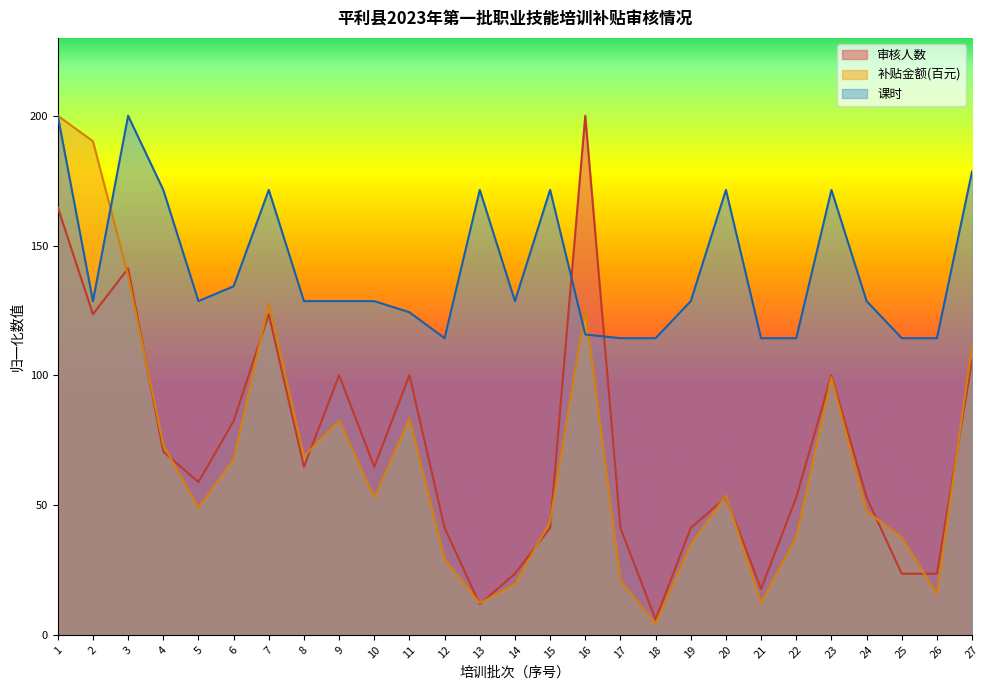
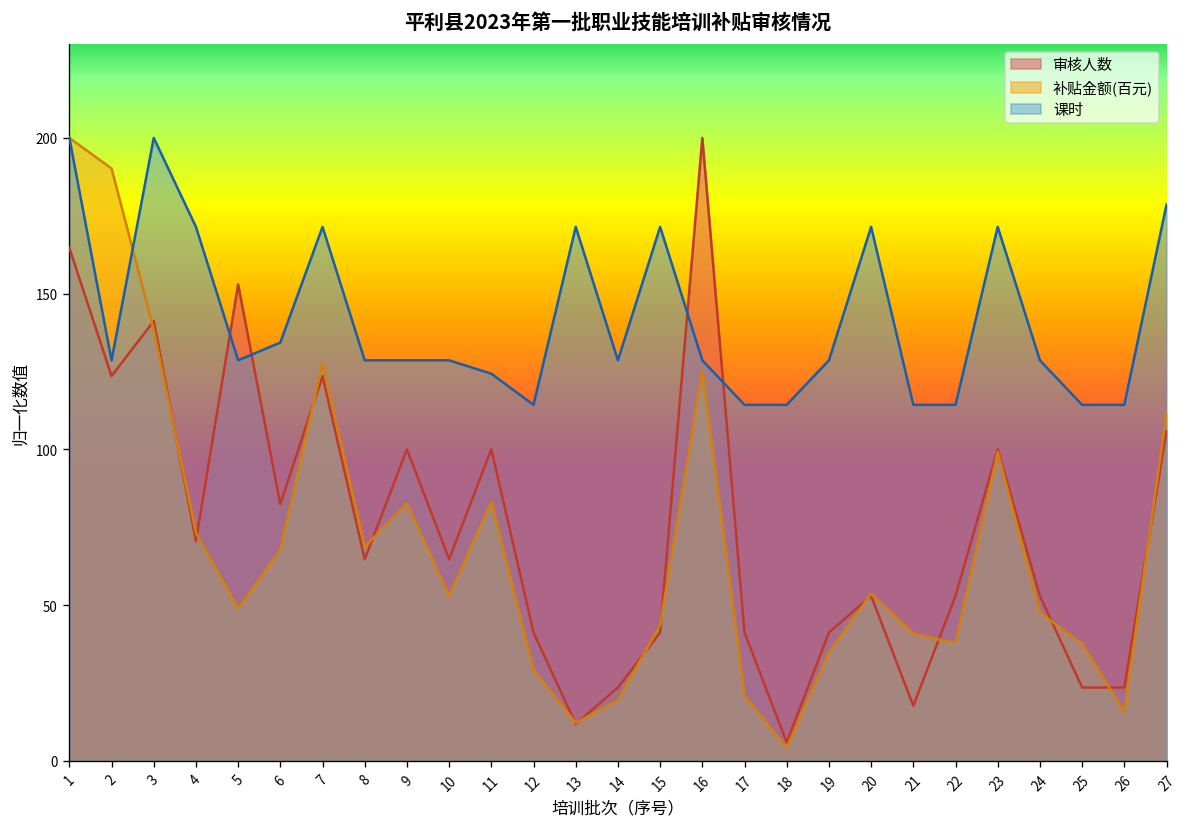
审核人数, 5: 59 -> 153
课时, 16: 116 -> 129
补贴金额(百元), 21: 12 -> 41
